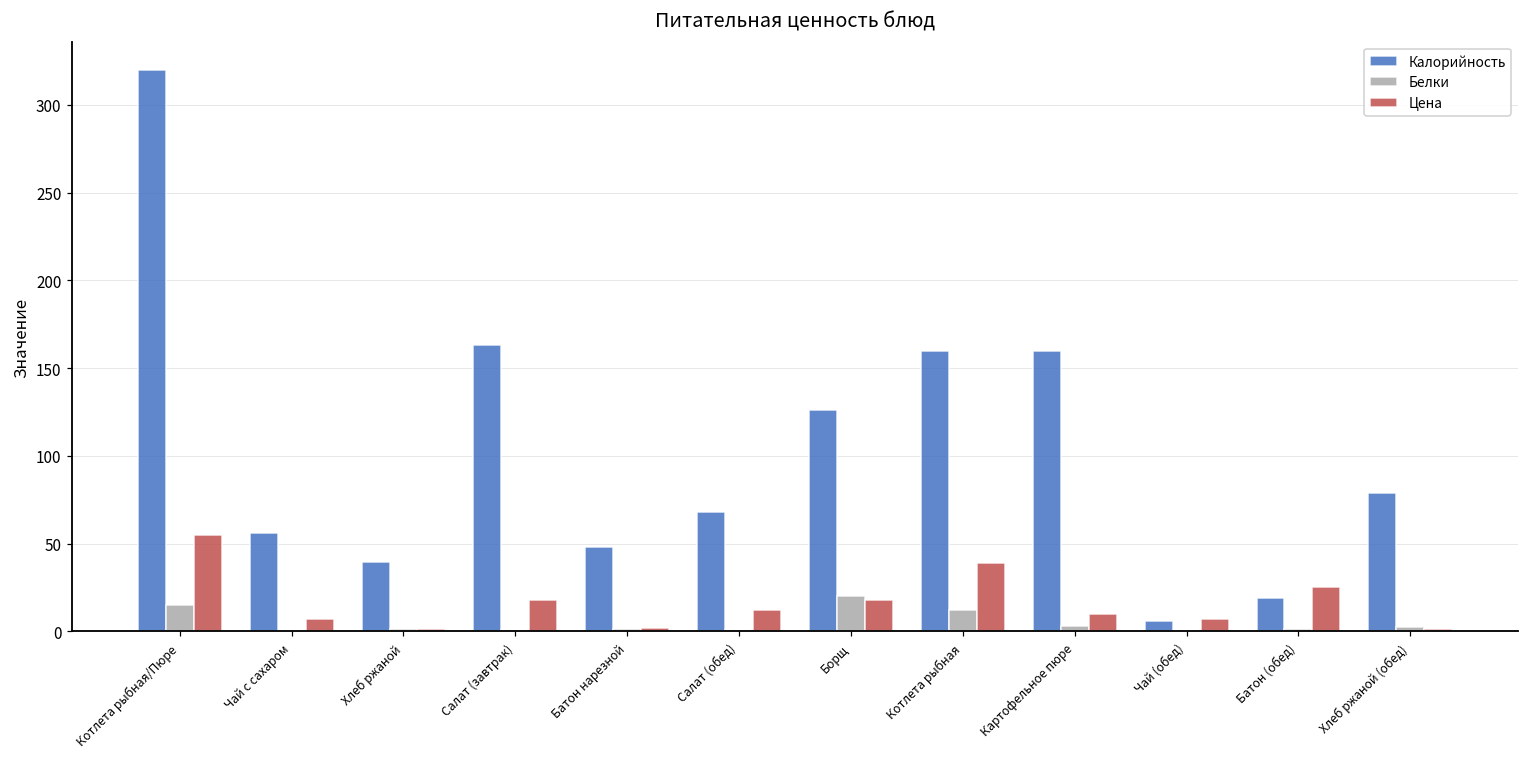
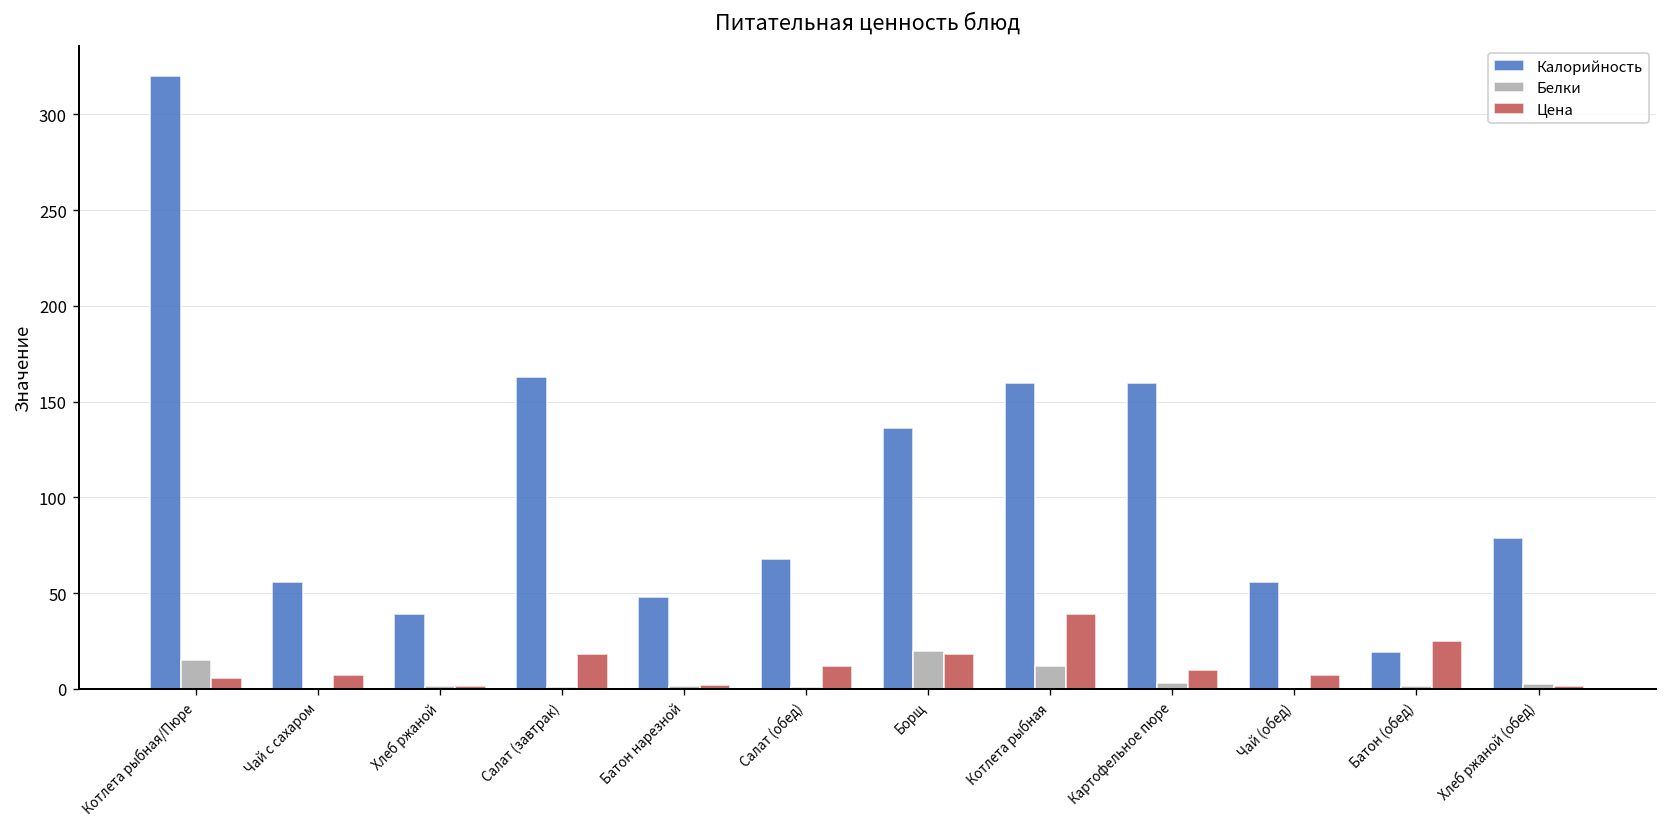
Цена, Котлета рыбная/Пюре: 55 -> 6
Калорийность, Борщ: 126 -> 136
Калорийность, Чай (обед): 6 -> 56
